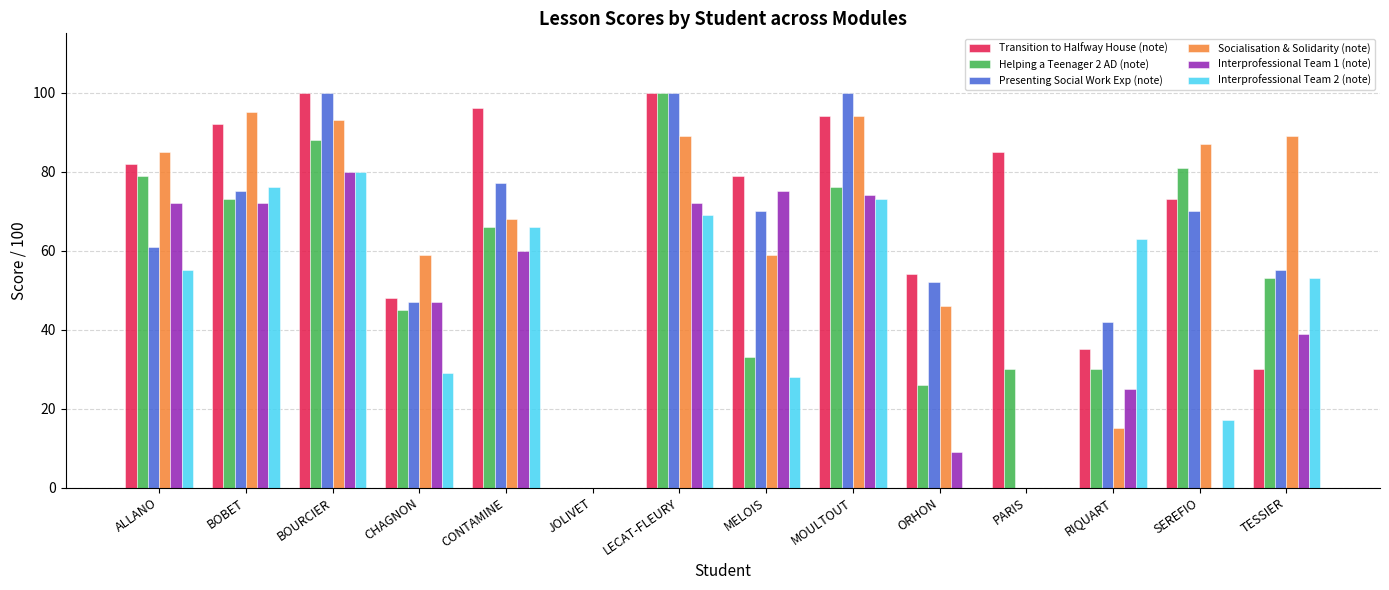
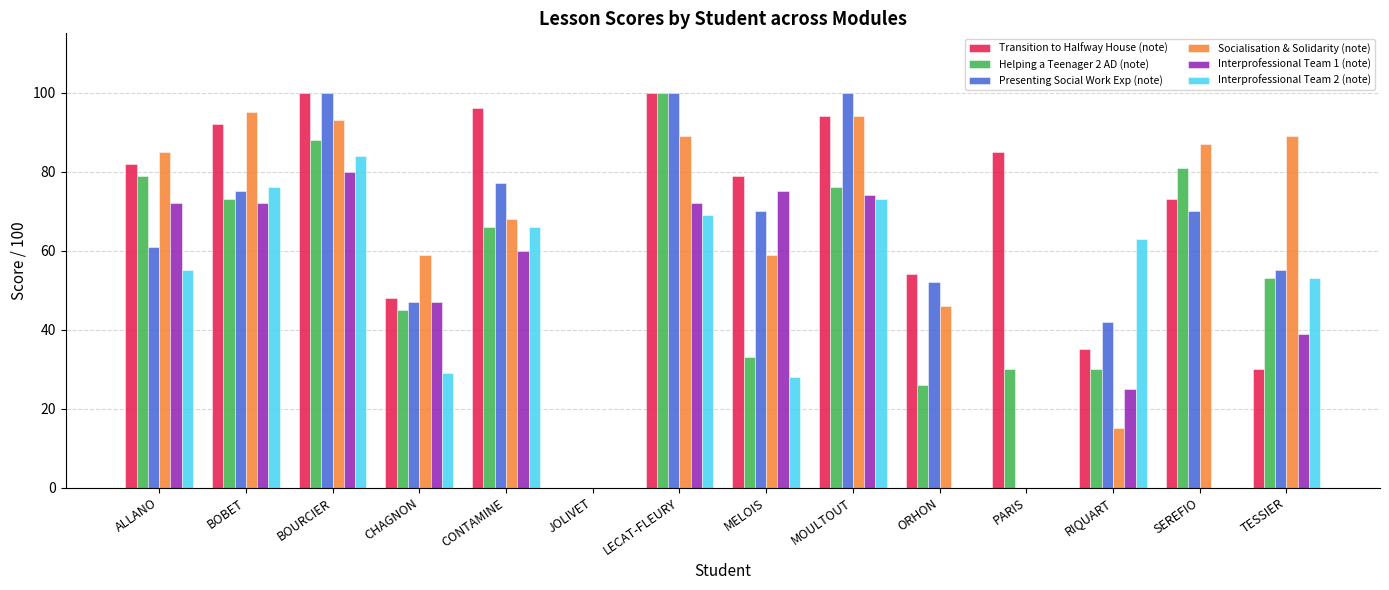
Interprofessional Team 2 (note), BOURCIER: 80 -> 84
Interprofessional Team 1 (note), ORHON: 9 -> 0
Interprofessional Team 2 (note), SEREFIO: 17 -> 0
